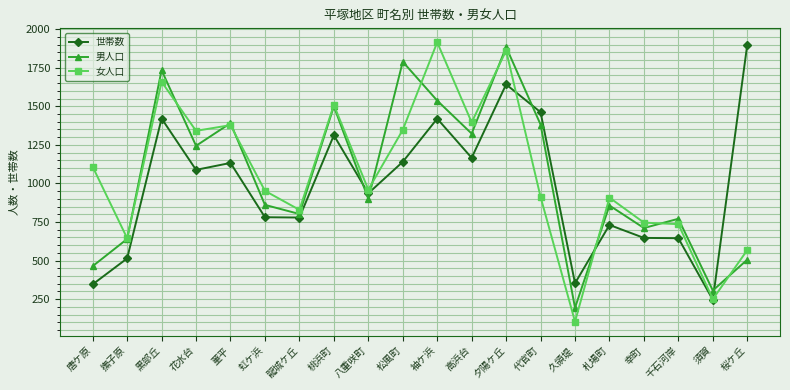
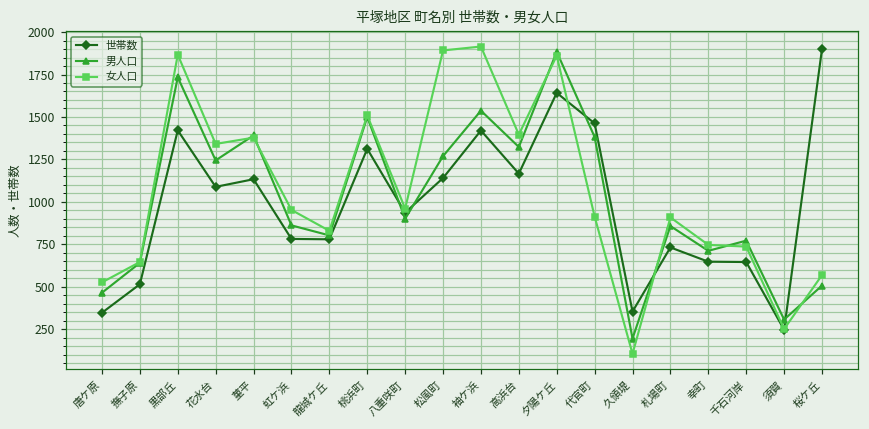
女人口, 唐ケ原: 1110 -> 530
女人口, 黒部丘: 1660 -> 1870
男人口, 松風町: 1790 -> 1270
女人口, 松風町: 1350 -> 1890
